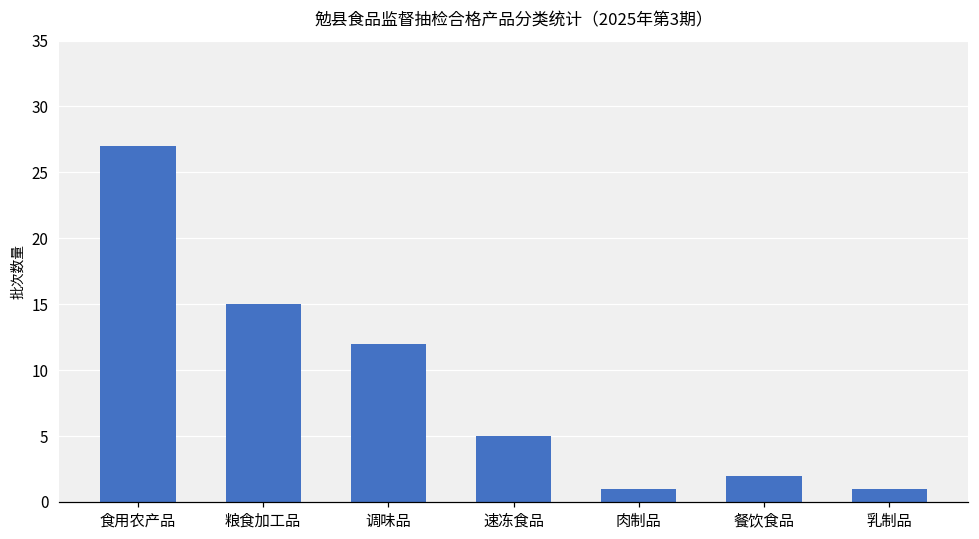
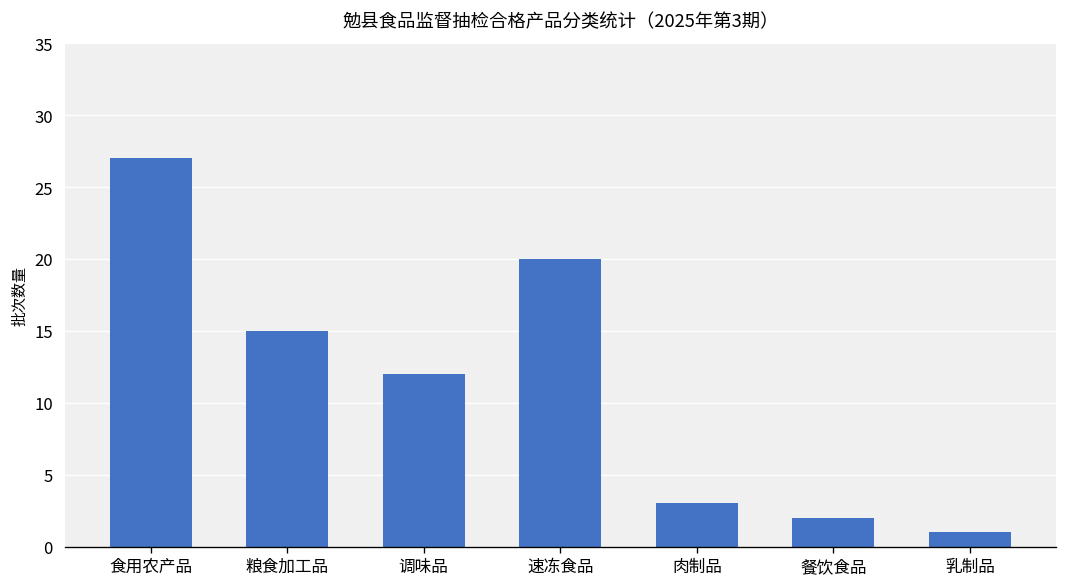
速冻食品: 5 -> 20
肉制品: 1 -> 3
